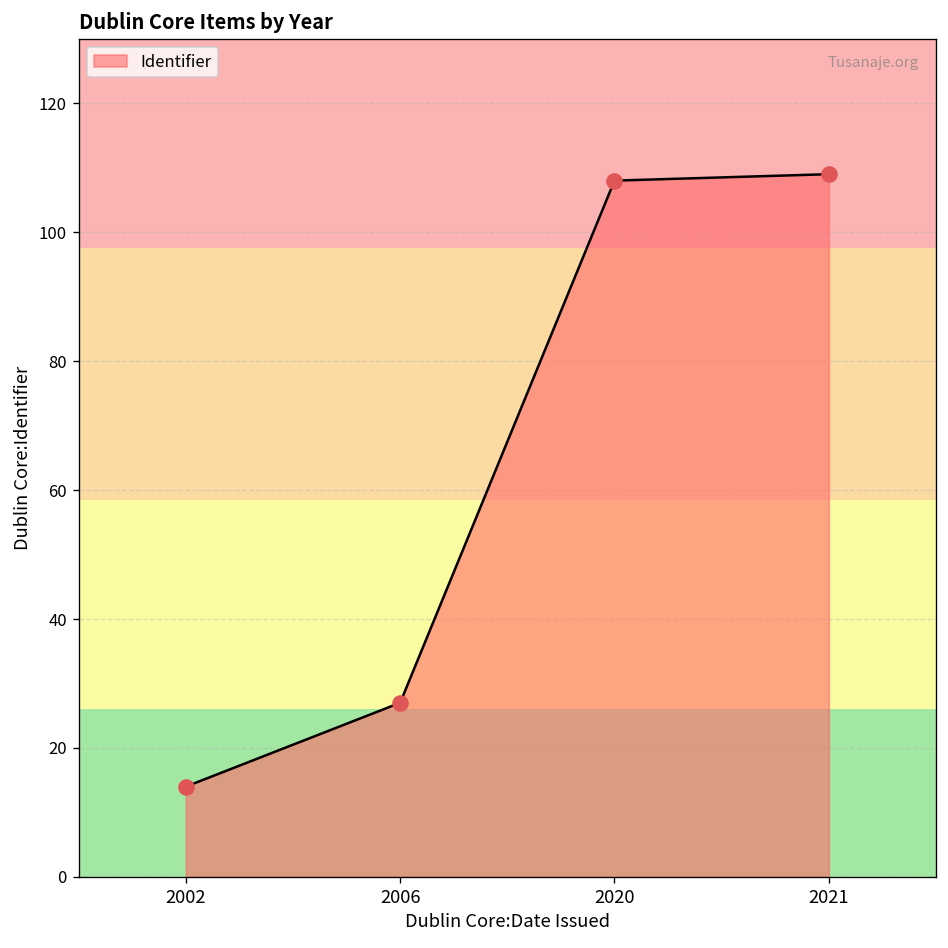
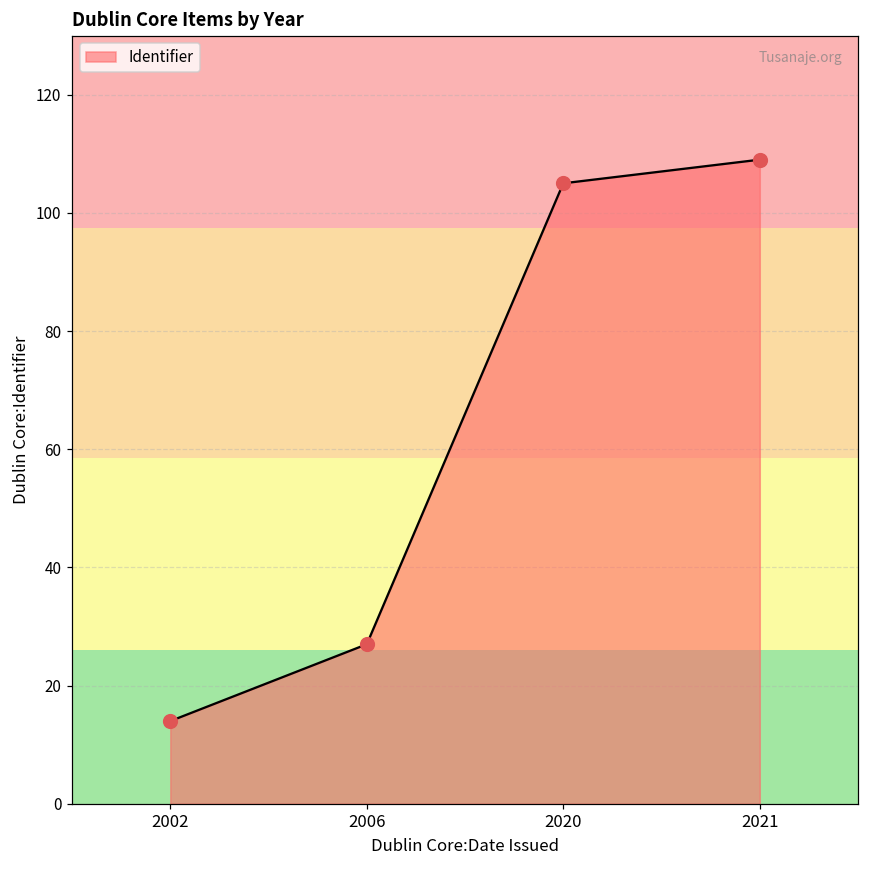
2020: 108 -> 105
